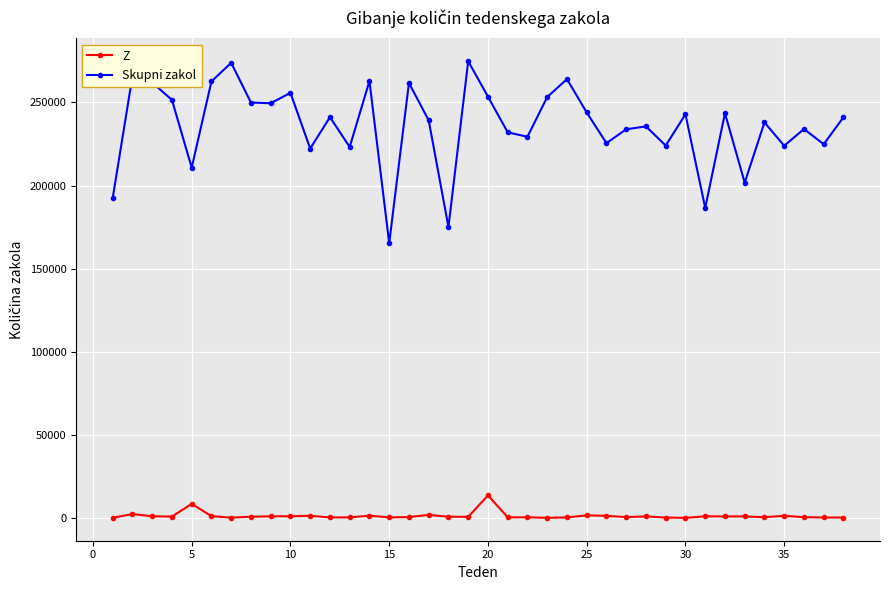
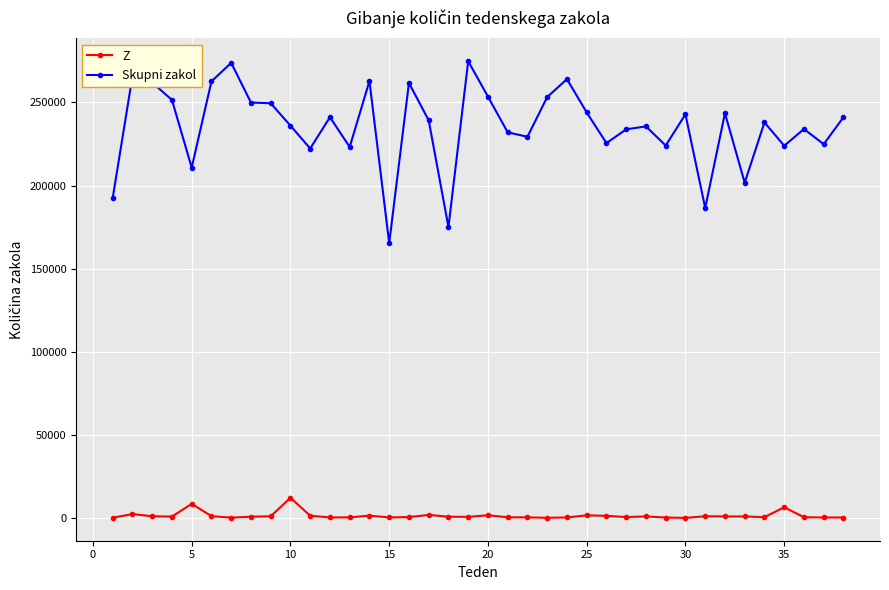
Z, 10: 1000 -> 12000
Skupni zakol, 10: 256000 -> 236000
Z, 20: 14000 -> 2000
Z, 35: 1000 -> 7000
